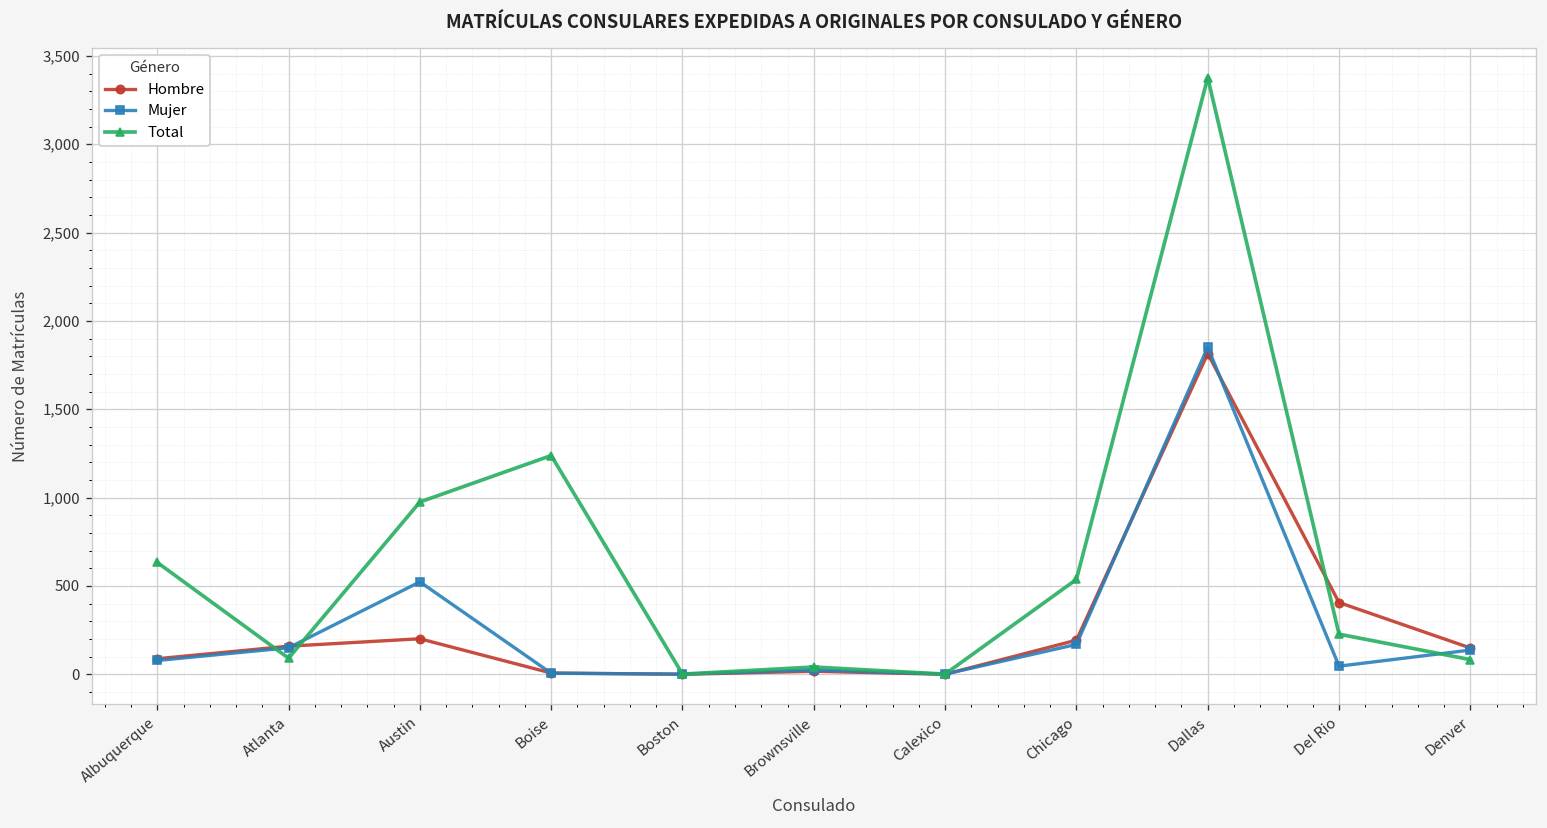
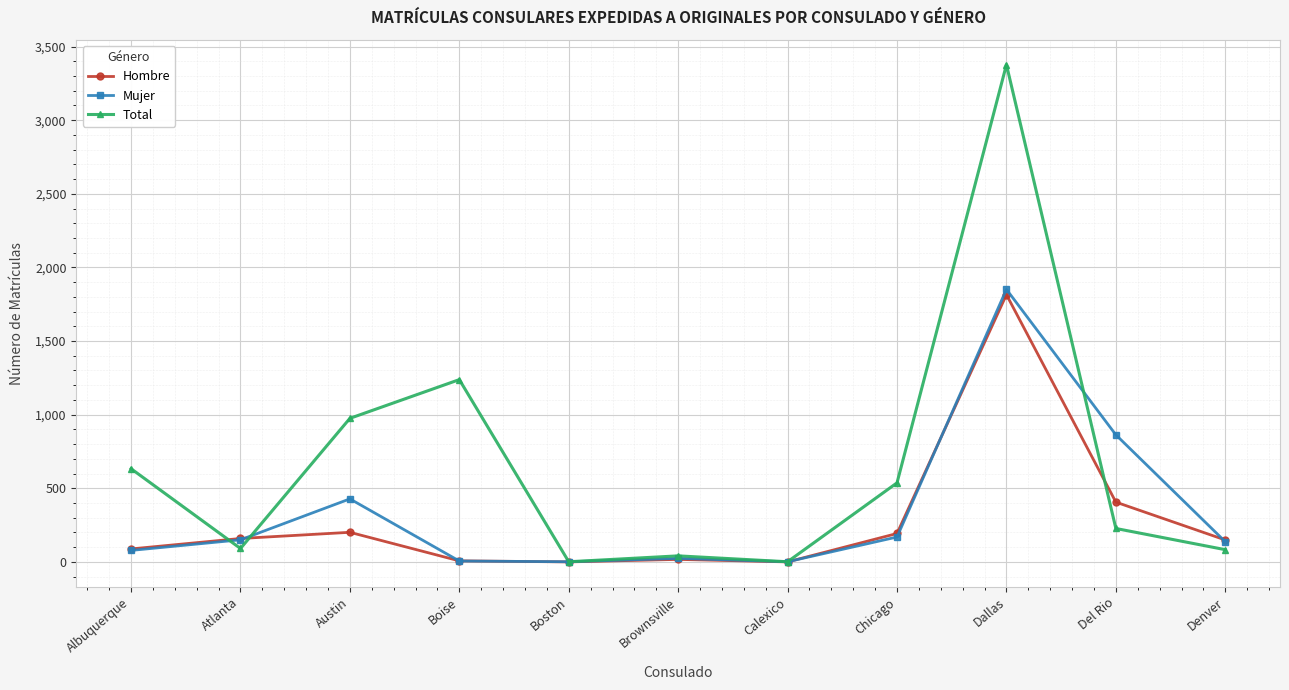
Mujer, Austin: 520 -> 430
Mujer, Del Rio: 50 -> 860
